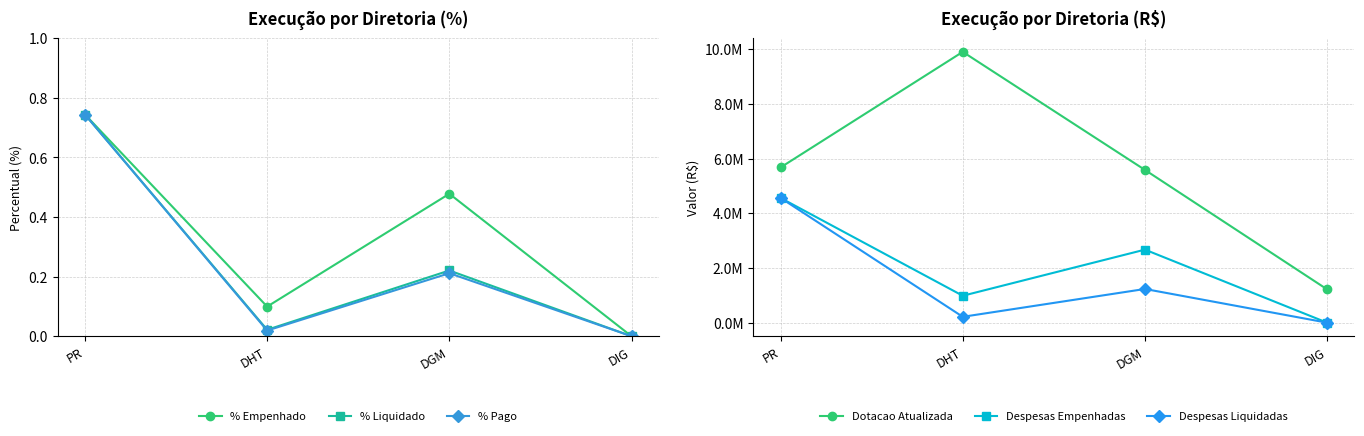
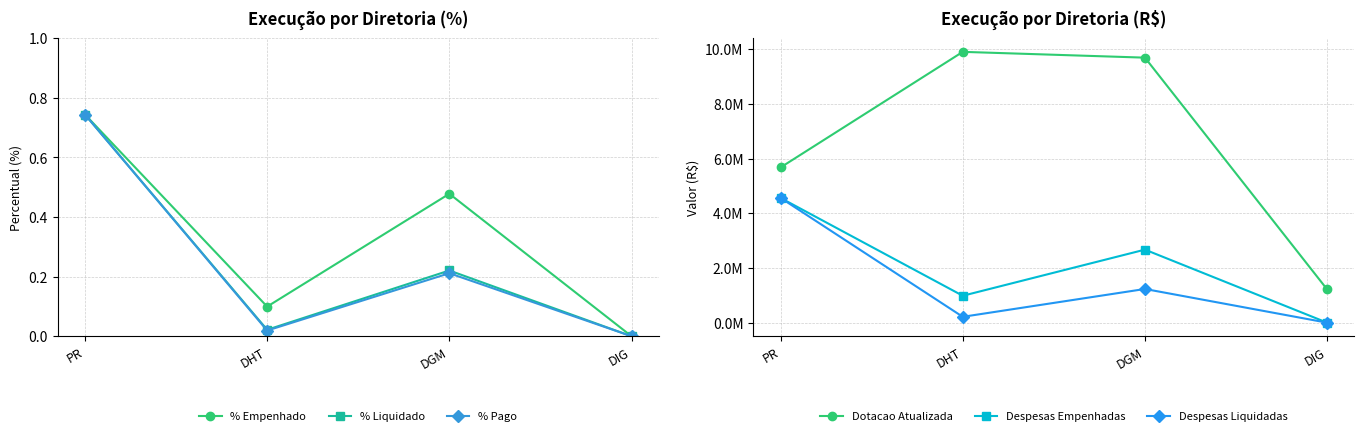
Execução por Diretoria (R$), Dotacao Atualizada, DGM: 5600000 -> 9700000
